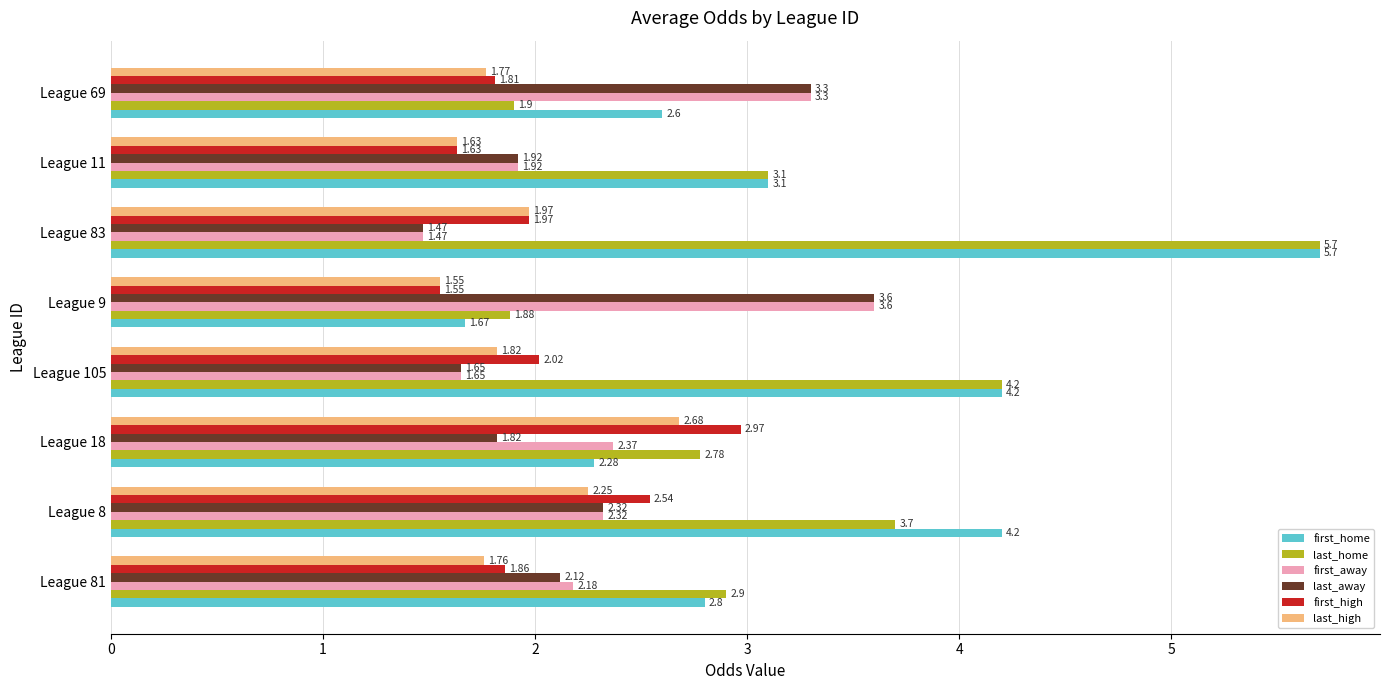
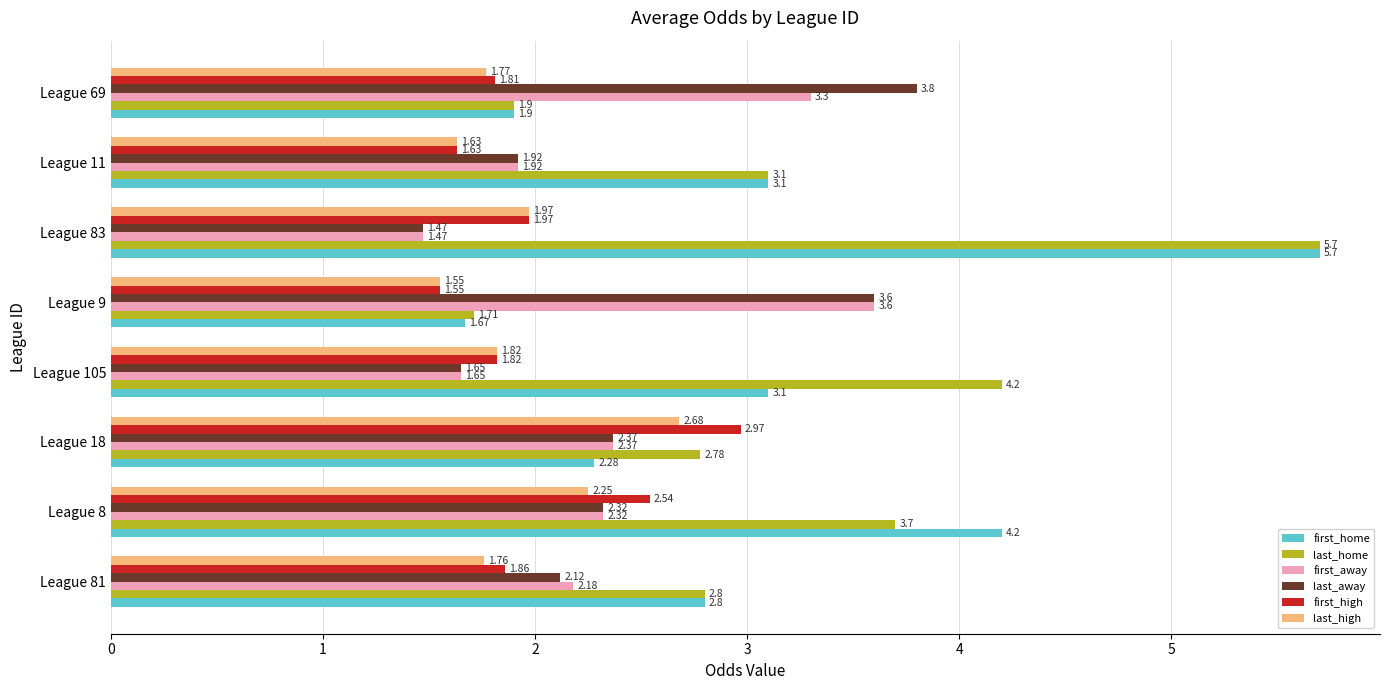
last_away, League 69: 3.3 -> 3.8
first_home, League 69: 2.6 -> 1.9
last_home, League 9: 1.88 -> 1.71
first_high, League 105: 2.02 -> 1.82
first_home, League 105: 4.2 -> 3.1
last_away, League 18: 1.82 -> 2.37
last_home, League 81: 2.9 -> 2.8
